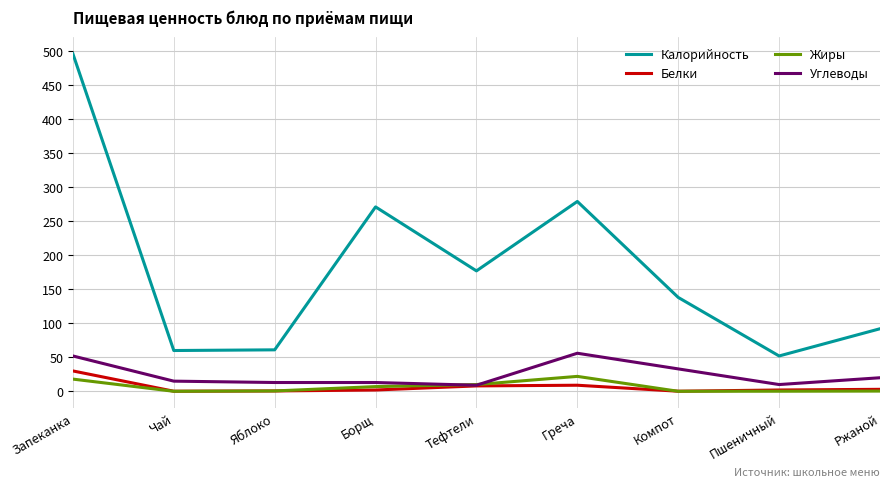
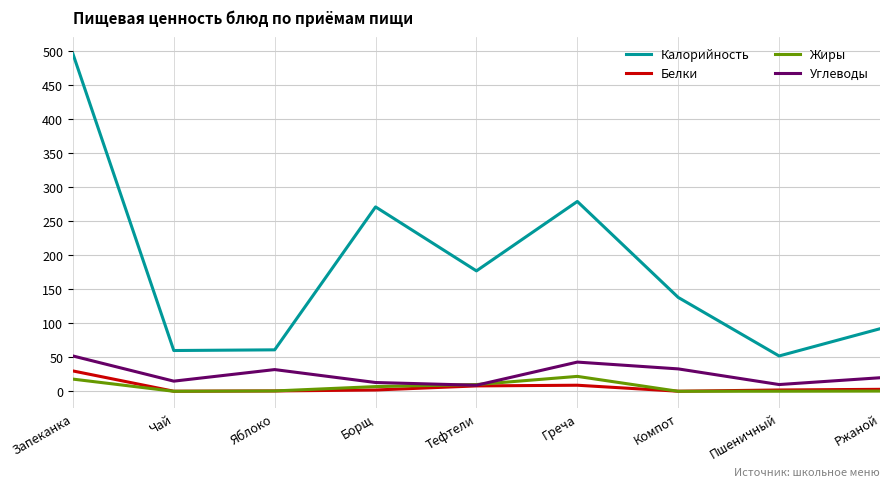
Углеводы, Яблоко: 10 -> 30
Углеводы, Греча: 60 -> 40
